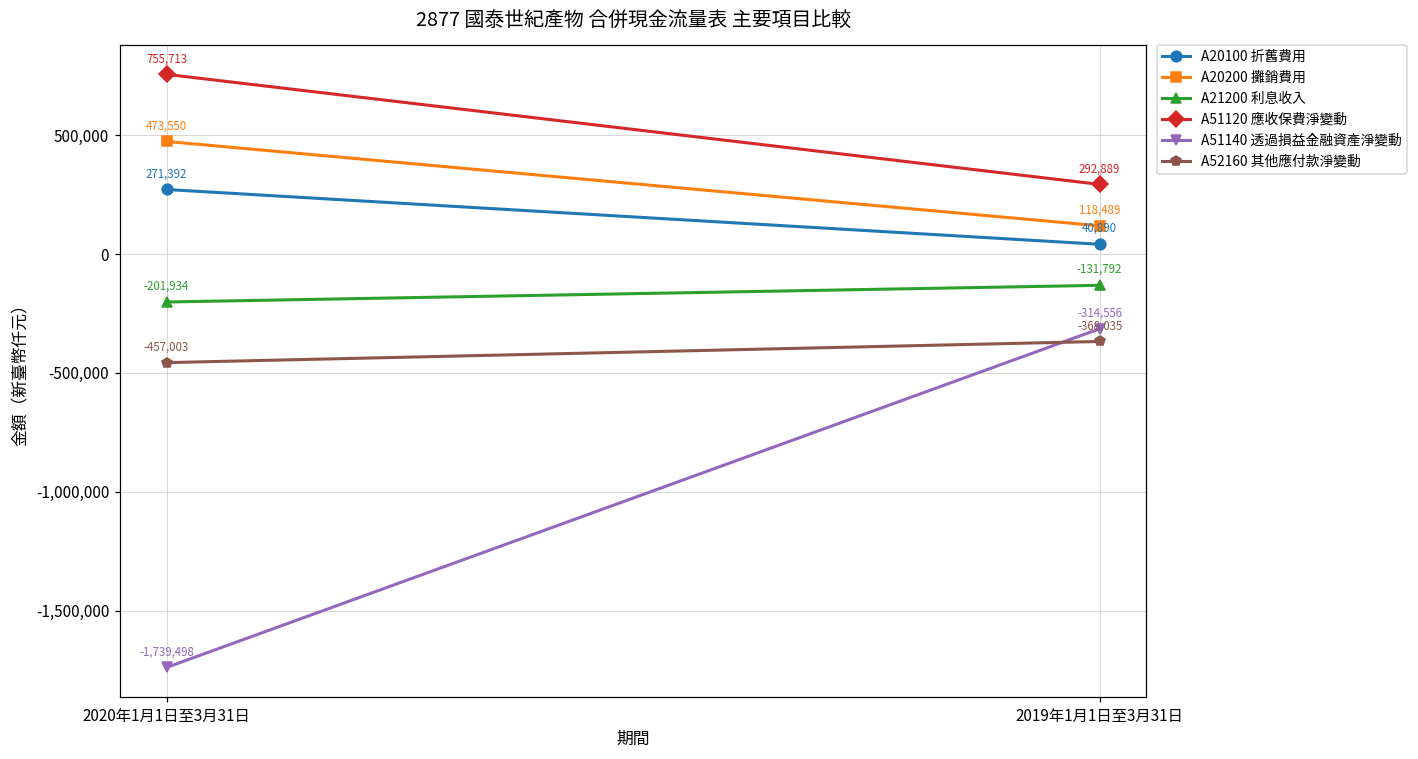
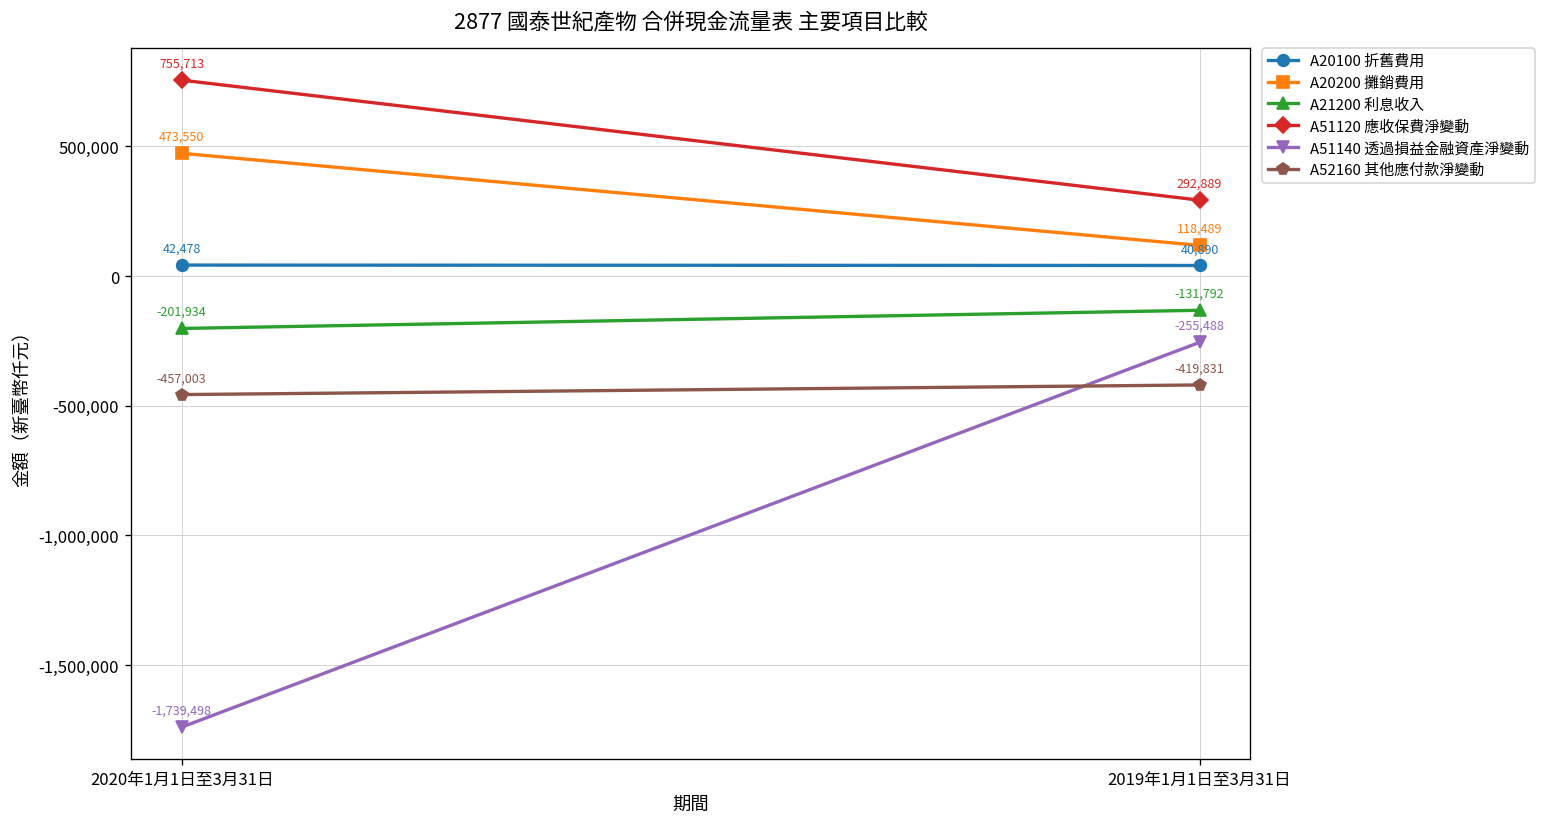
A20100 折舊費用, 2020年1月1日至3月31日: 271,392 -> 42,478
A51140 透過損益金融資產淨變動, 2019年1月1日至3月31日: -314,556 -> -255,488
A52160 其他應付款淨變動, 2019年1月1日至3月31日: -368,035 -> -419,831
